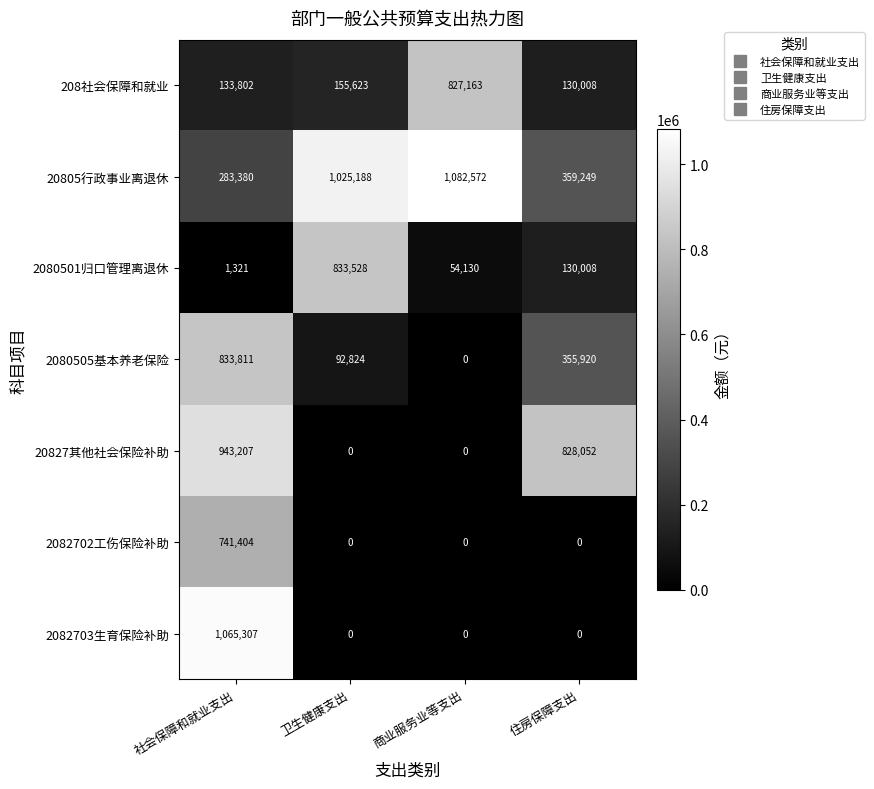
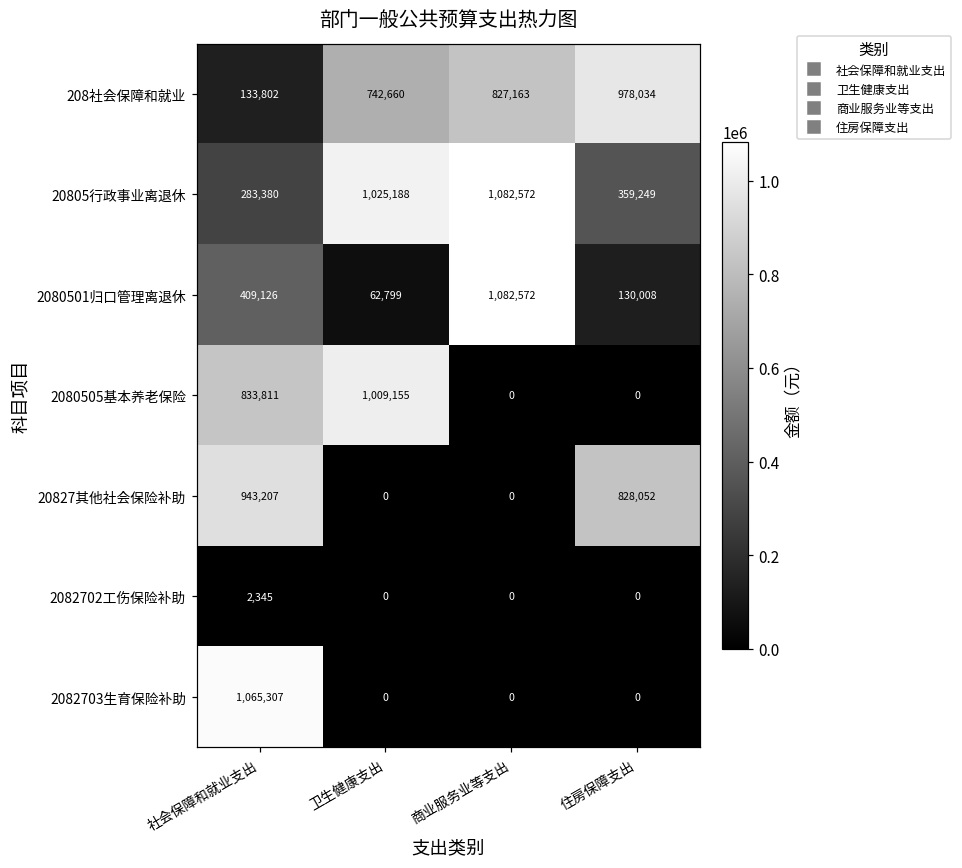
208社会保障和就业, 卫生健康支出: 155,623 -> 742,660
208社会保障和就业, 住房保障支出: 130,008 -> 978,034
2080501归口管理离退休, 社会保障和就业支出: 1,321 -> 409,126
2080501归口管理离退休, 卫生健康支出: 833,528 -> 62,799
2080501归口管理离退休, 商业服务业等支出: 54,130 -> 1,082,572
2080505基本养老保险, 卫生健康支出: 92,824 -> 1,009,155
2080505基本养老保险, 住房保障支出: 355,920 -> 0
2082702工伤保险补助, 社会保障和就业支出: 741,404 -> 2,345
